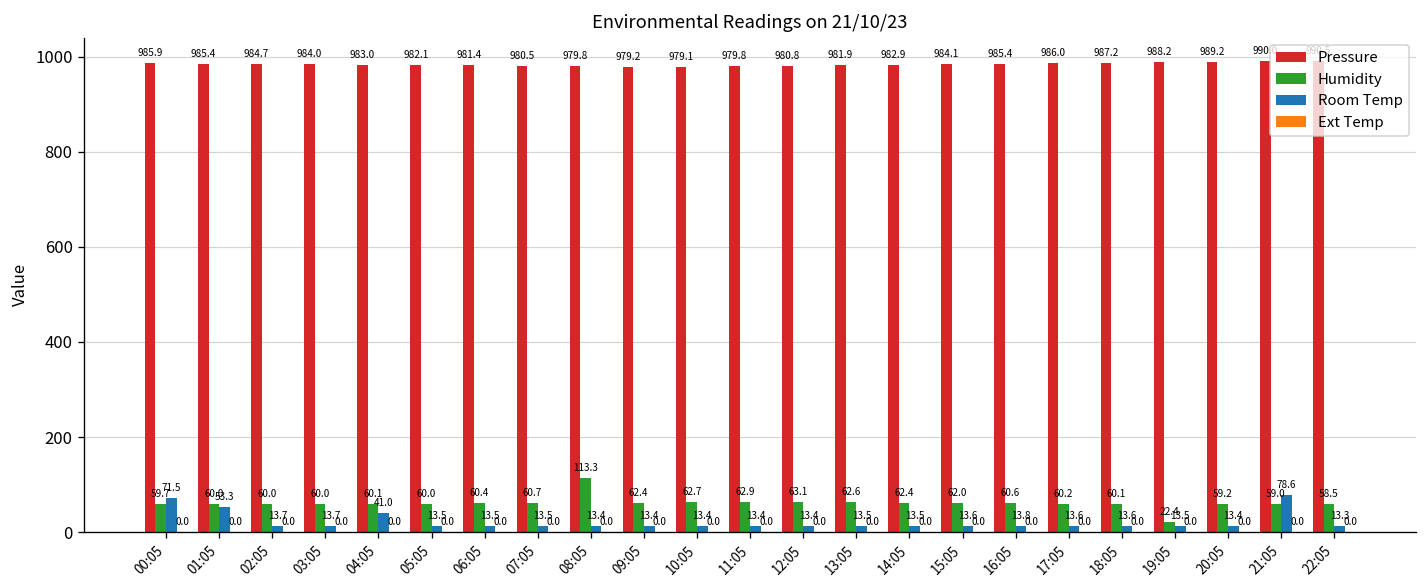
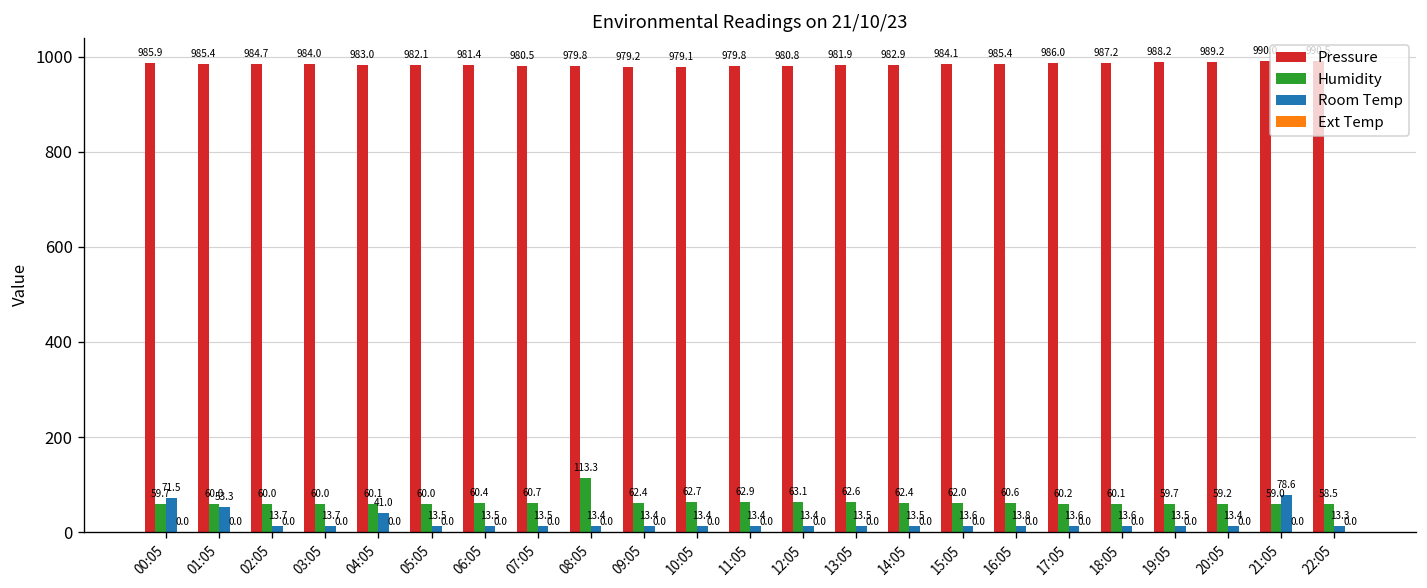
Humidity, 19:05: 22.4 -> 59.7
